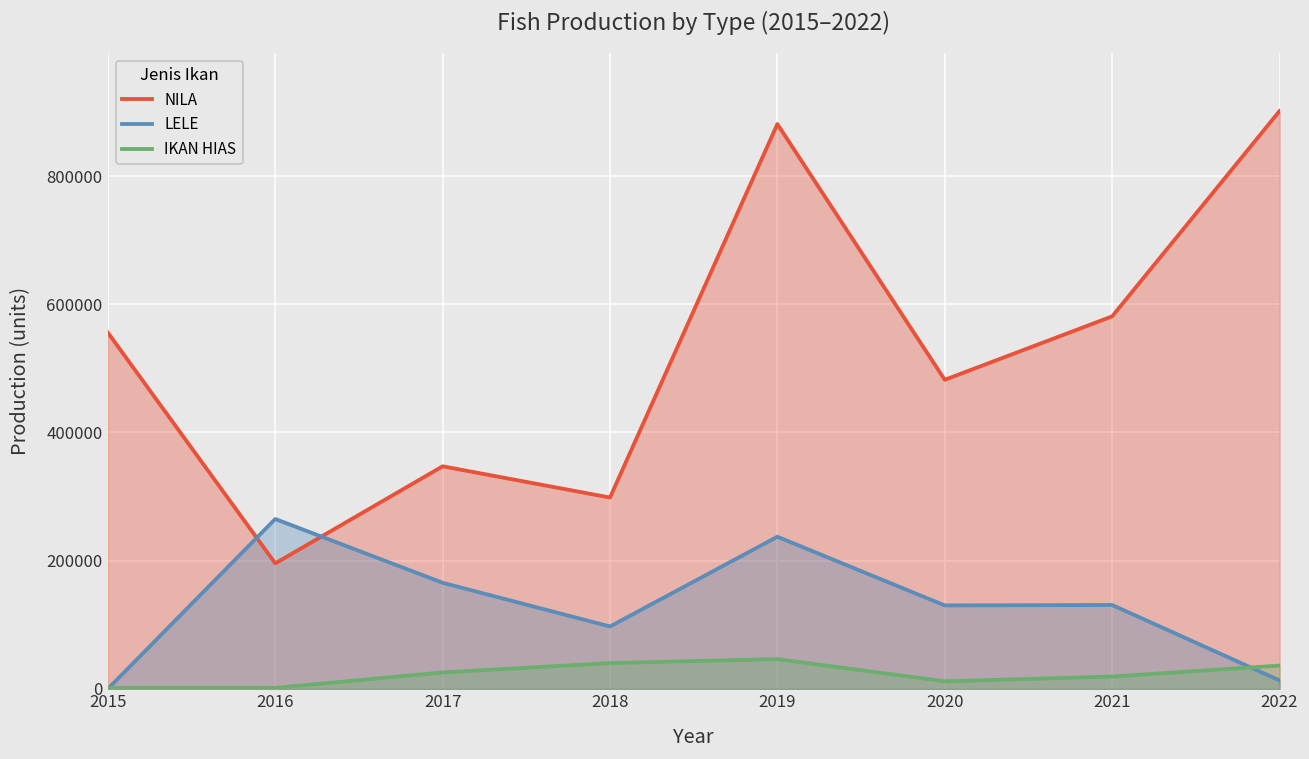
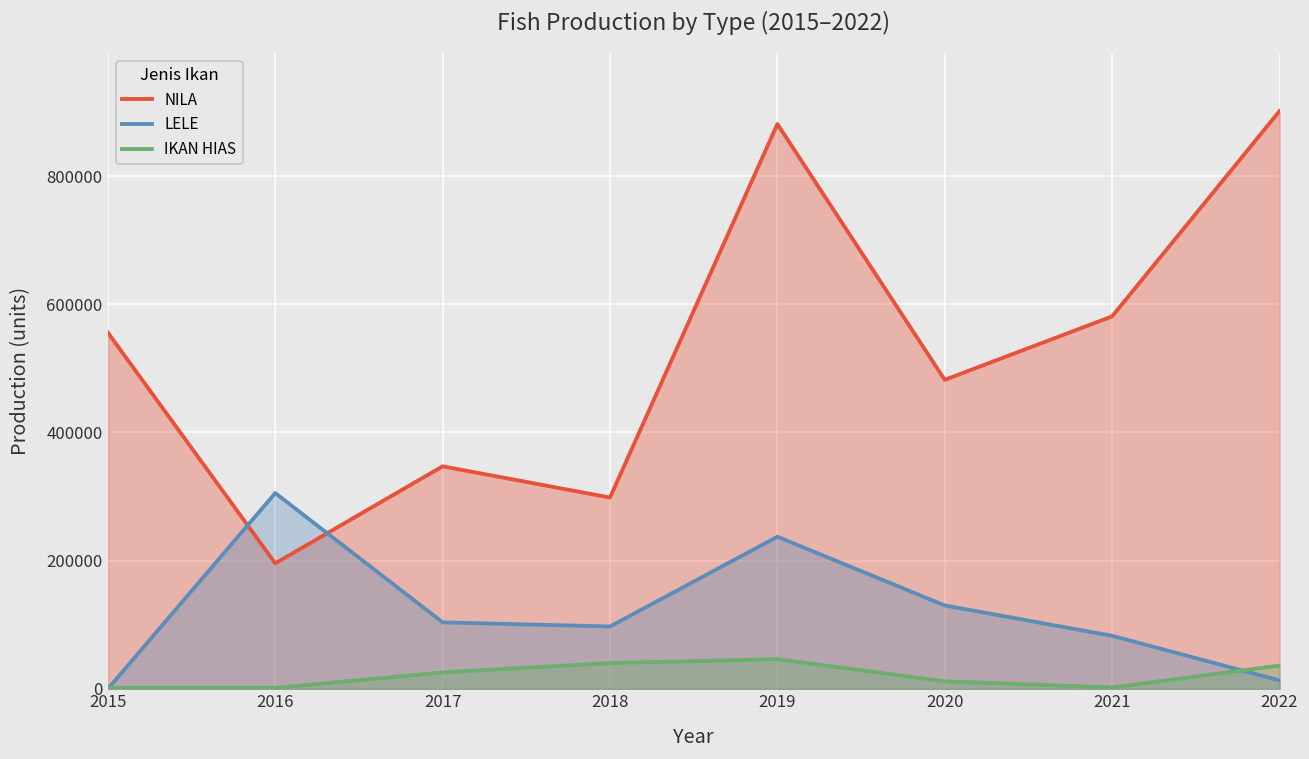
LELE, 2016: 270000 -> 310000
LELE, 2017: 170000 -> 100000
LELE, 2021: 130000 -> 80000
IKAN HIAS, 2021: 20000 -> 0
